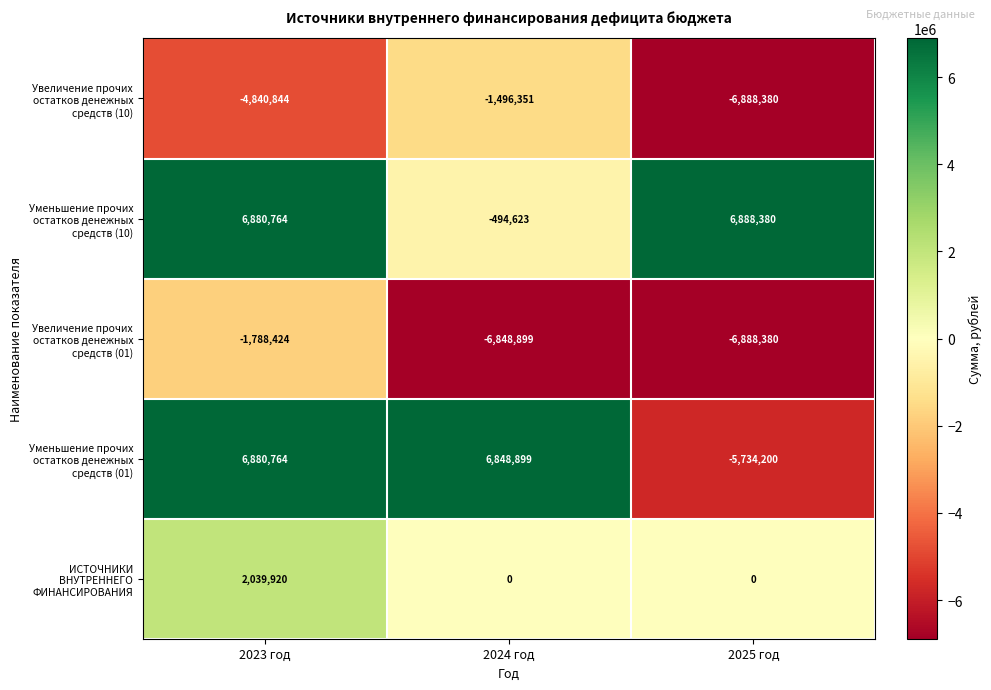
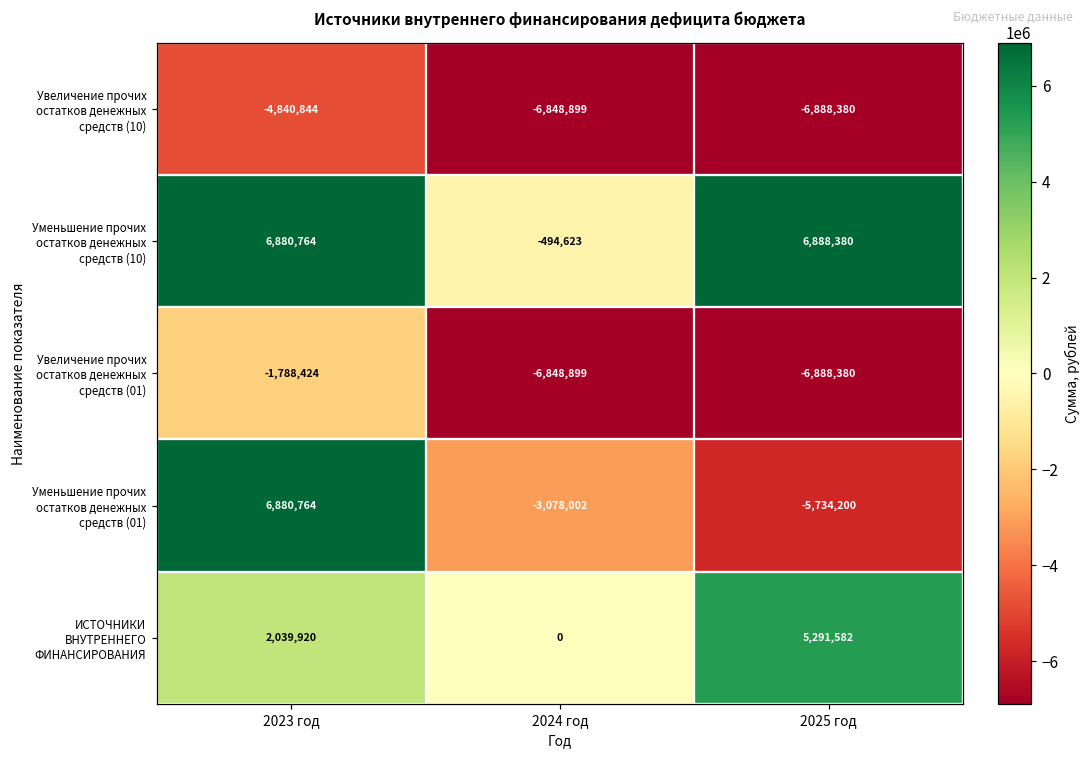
Увеличение прочих остатков денежных средств (10), 2024 год: -1,496,351 -> -6,848,899
Уменьшение прочих остатков денежных средств (01), 2024 год: 6,848,899 -> -3,078,002
ИСТОЧНИКИ ВНУТРЕННЕГО ФИНАНСИРОВАНИЯ, 2025 год: 0 -> 5,291,582
